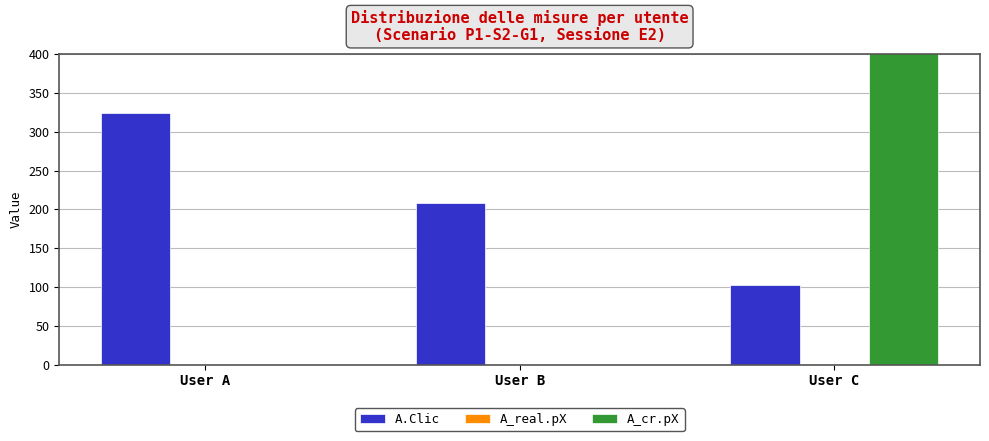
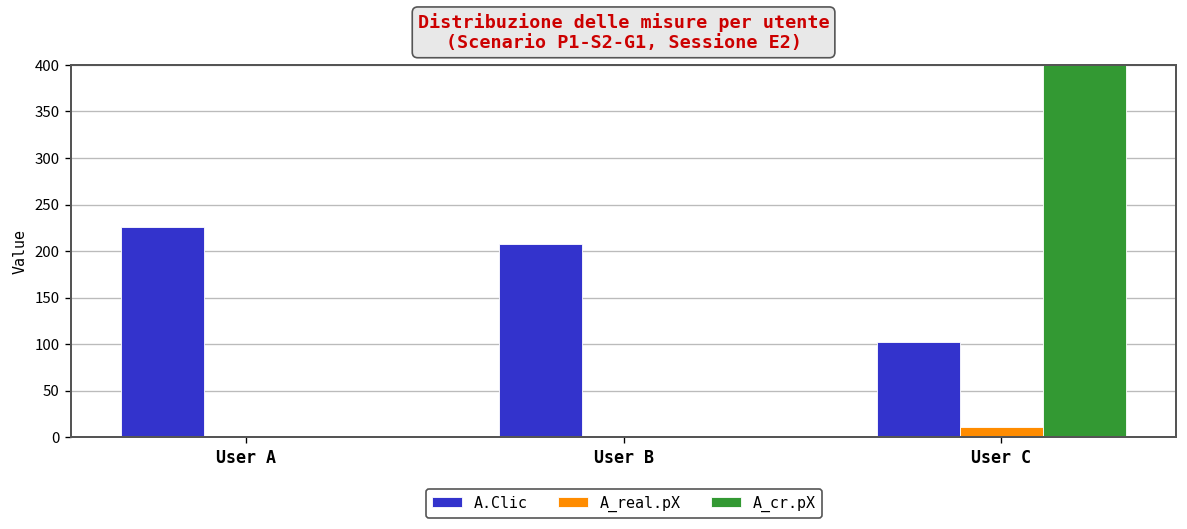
A.Clic, User A: 320 -> 230
A_real.pX, User C: 0 -> 10
